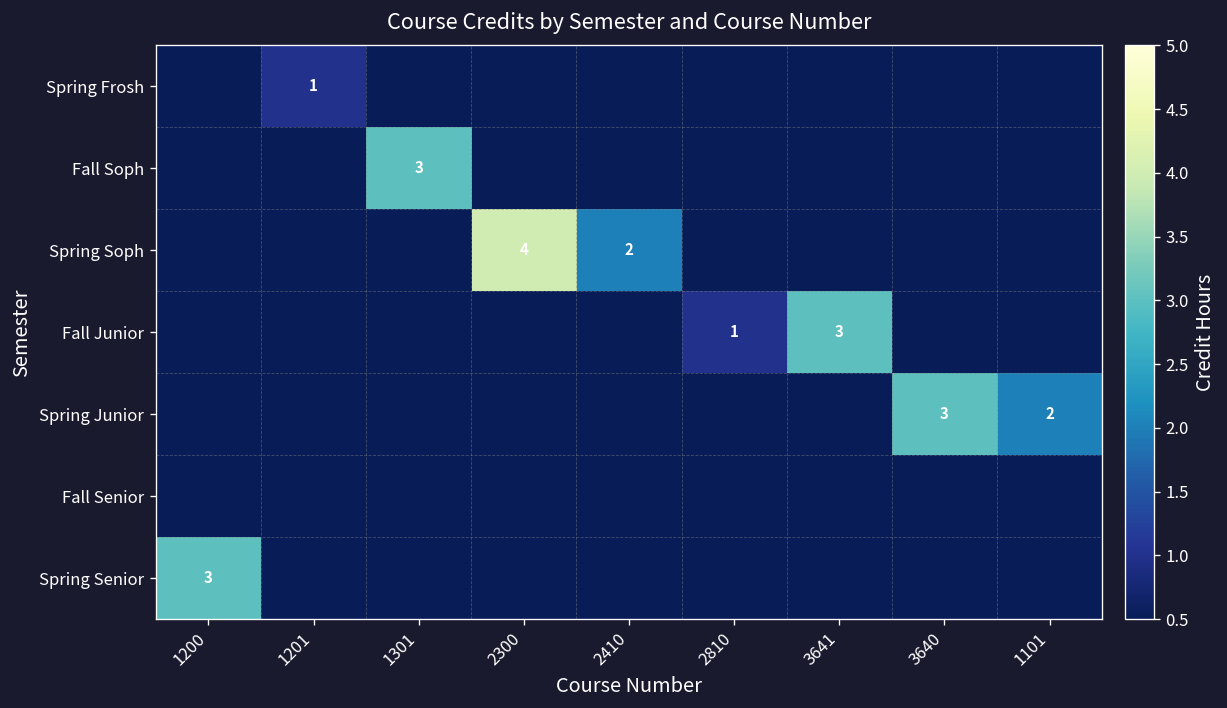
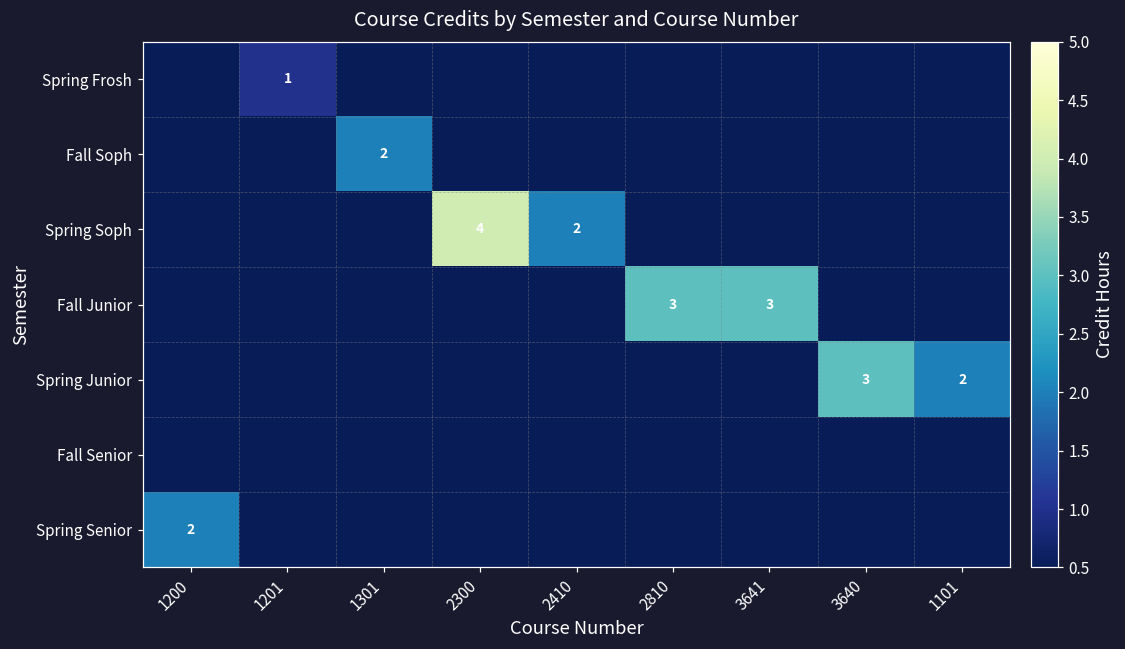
Fall Soph, 1301: 3 -> 2
Fall Junior, 2810: 1 -> 3
Spring Senior, 1200: 3 -> 2
